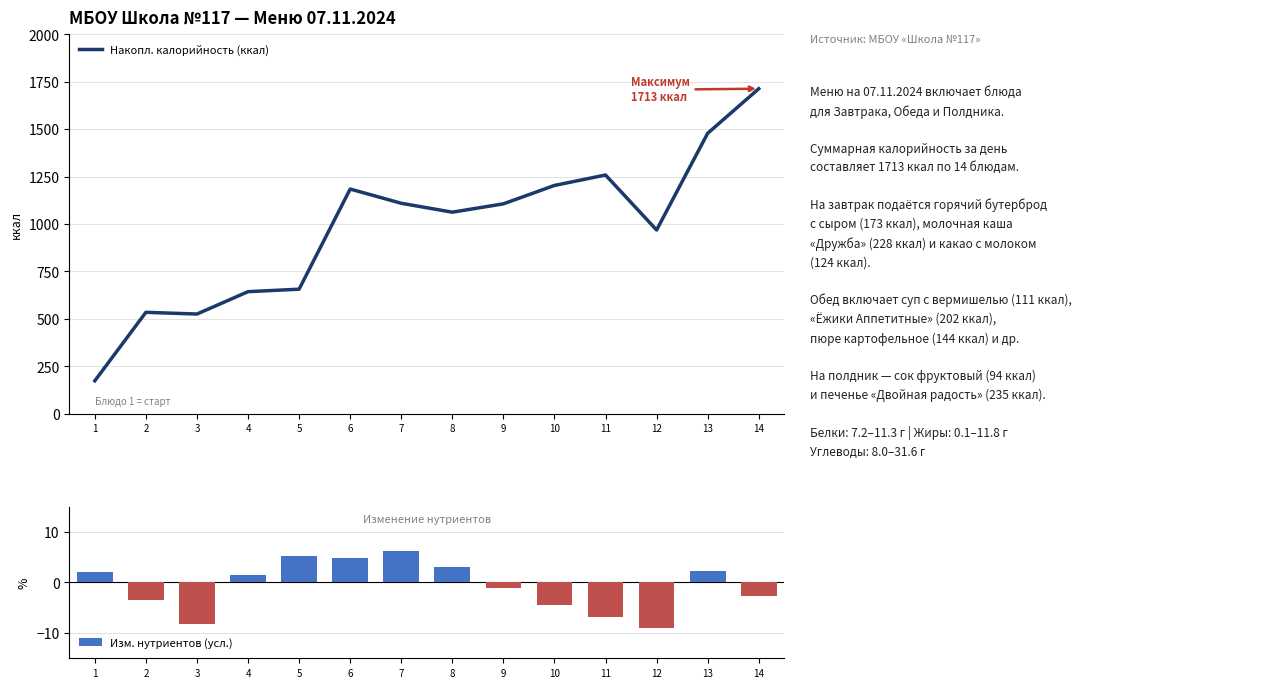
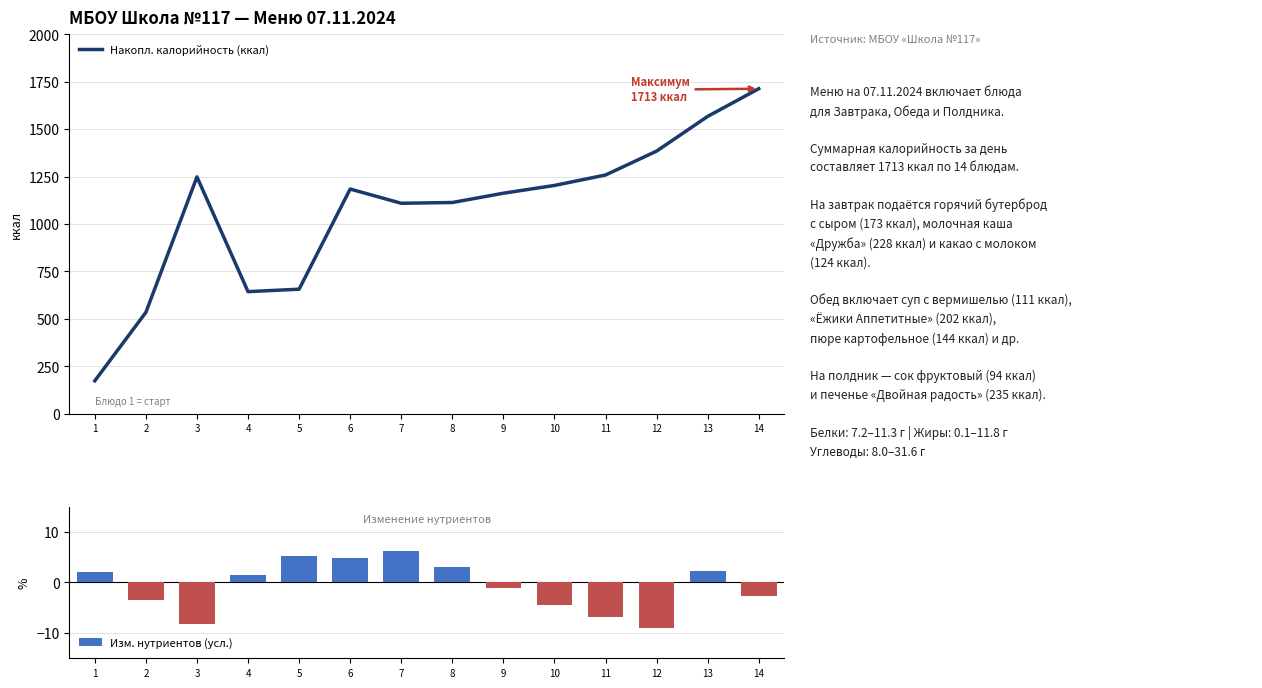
МБОУ Школа №117 — Меню 07.11.2024, 3: 530 -> 1250
МБОУ Школа №117 — Меню 07.11.2024, 8: 1060 -> 1110
МБОУ Школа №117 — Меню 07.11.2024, 9: 1110 -> 1160
МБОУ Школа №117 — Меню 07.11.2024, 12: 970 -> 1380
МБОУ Школа №117 — Меню 07.11.2024, 13: 1480 -> 1570
